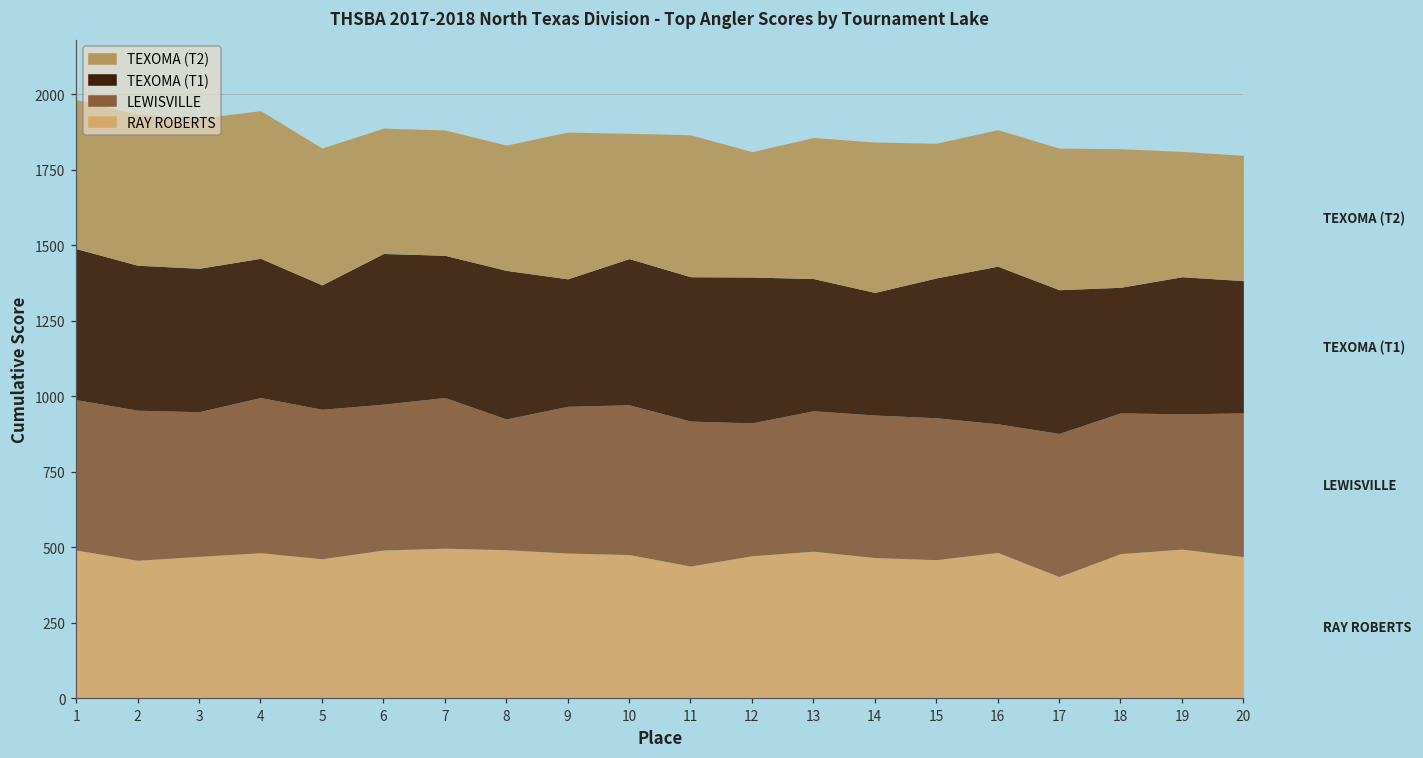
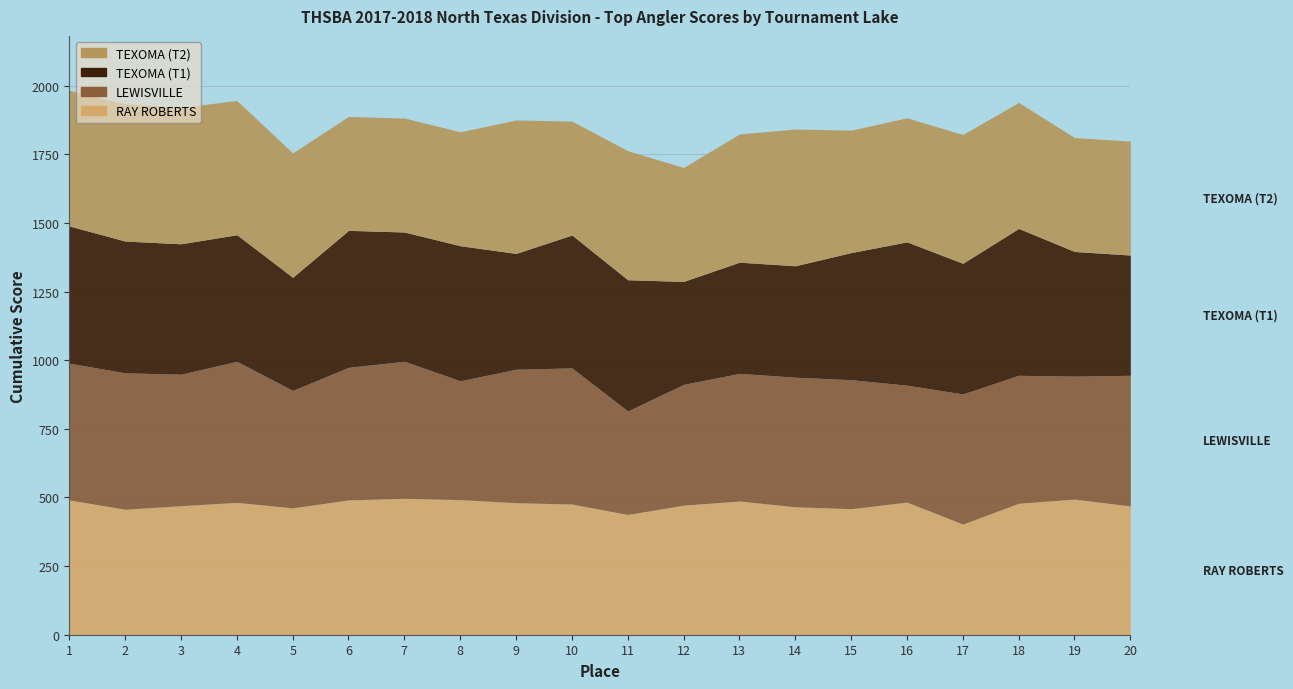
LEWISVILLE, 5: 500 -> 430
LEWISVILLE, 11: 480 -> 380
TEXOMA (T1), 12: 480 -> 380
TEXOMA (T1), 13: 440 -> 410
TEXOMA (T1), 18: 420 -> 540
